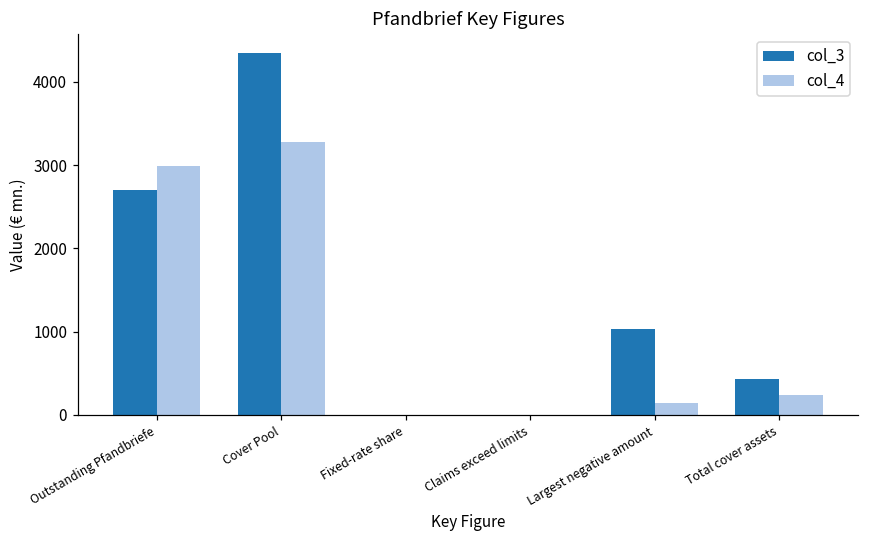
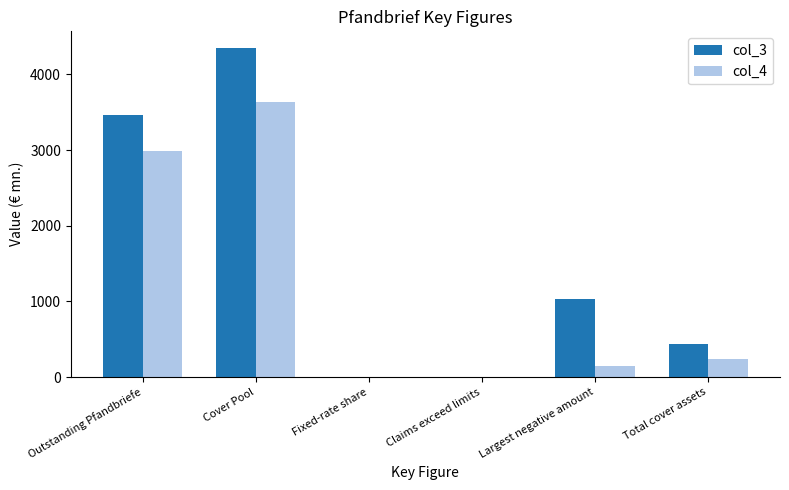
col_3, Outstanding Pfandbriefe: 2700 -> 3500
col_4, Cover Pool: 3300 -> 3600
